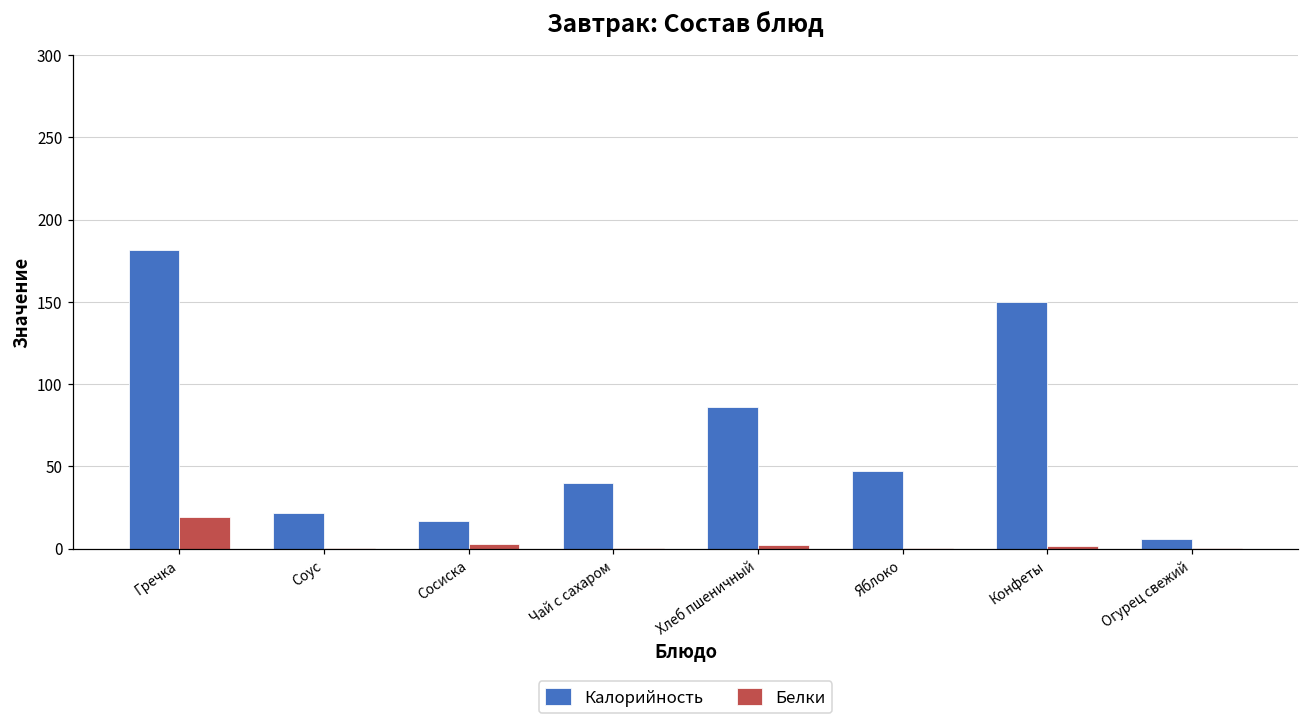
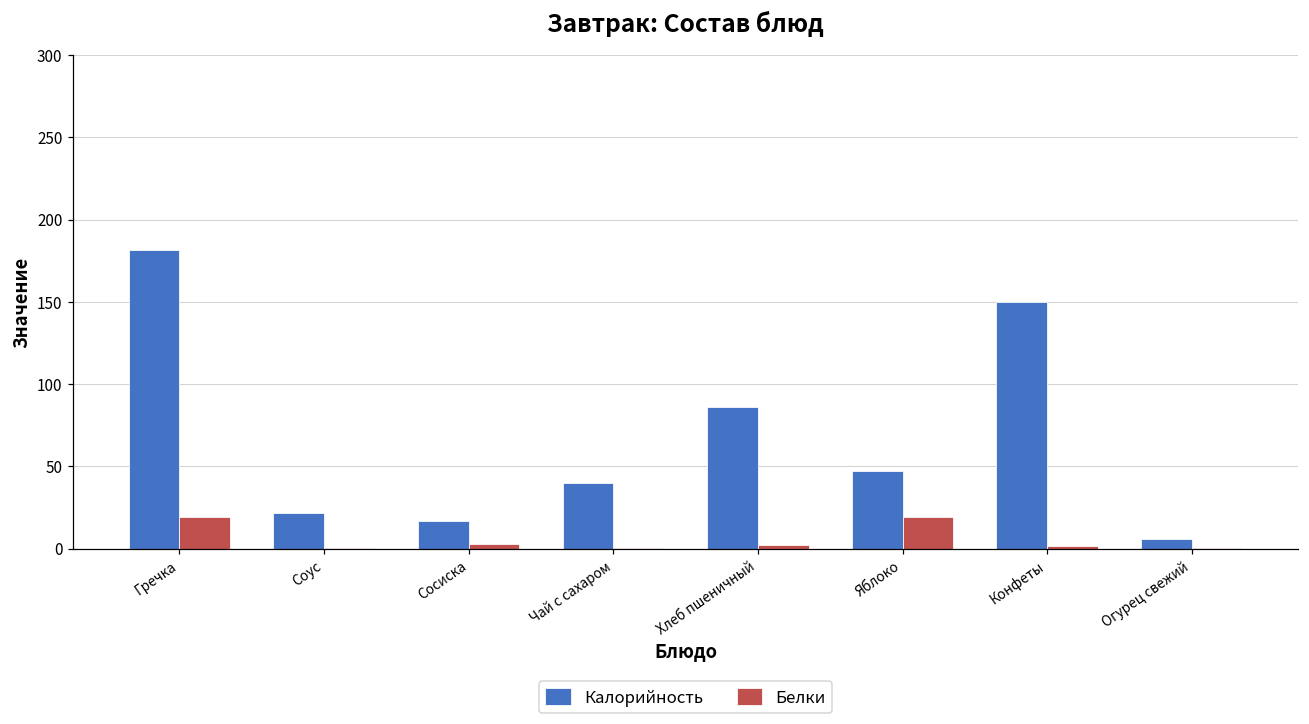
Белки, Яблоко: 0 -> 19
